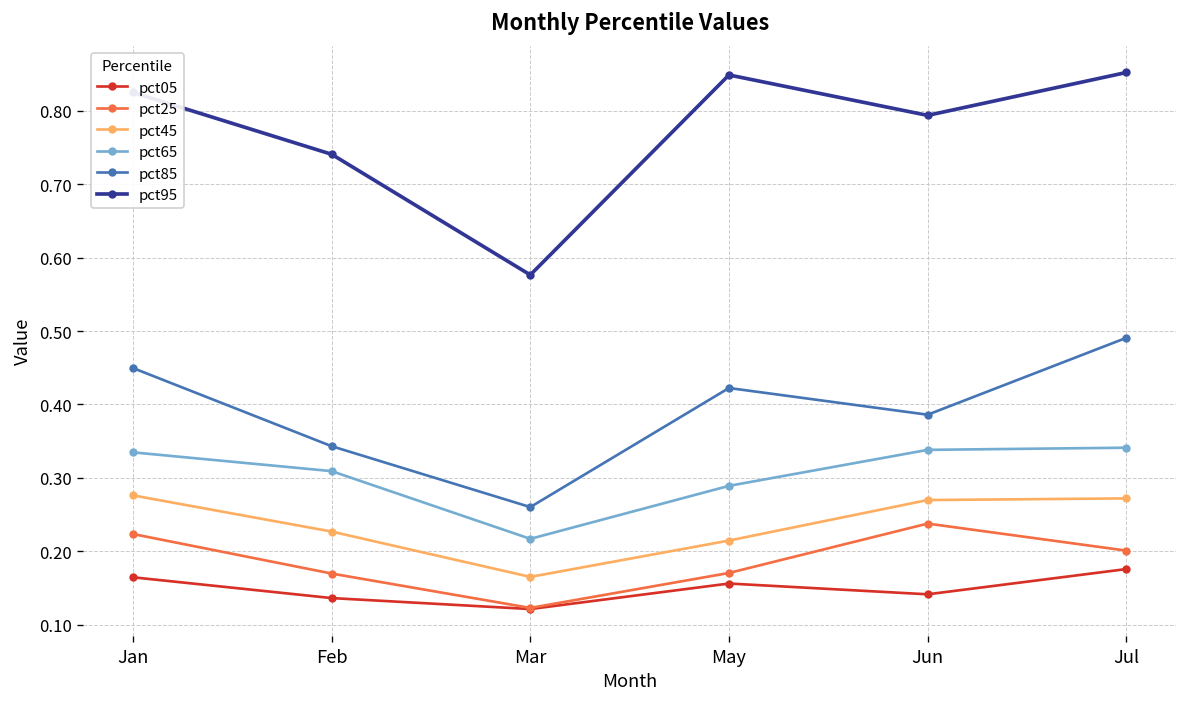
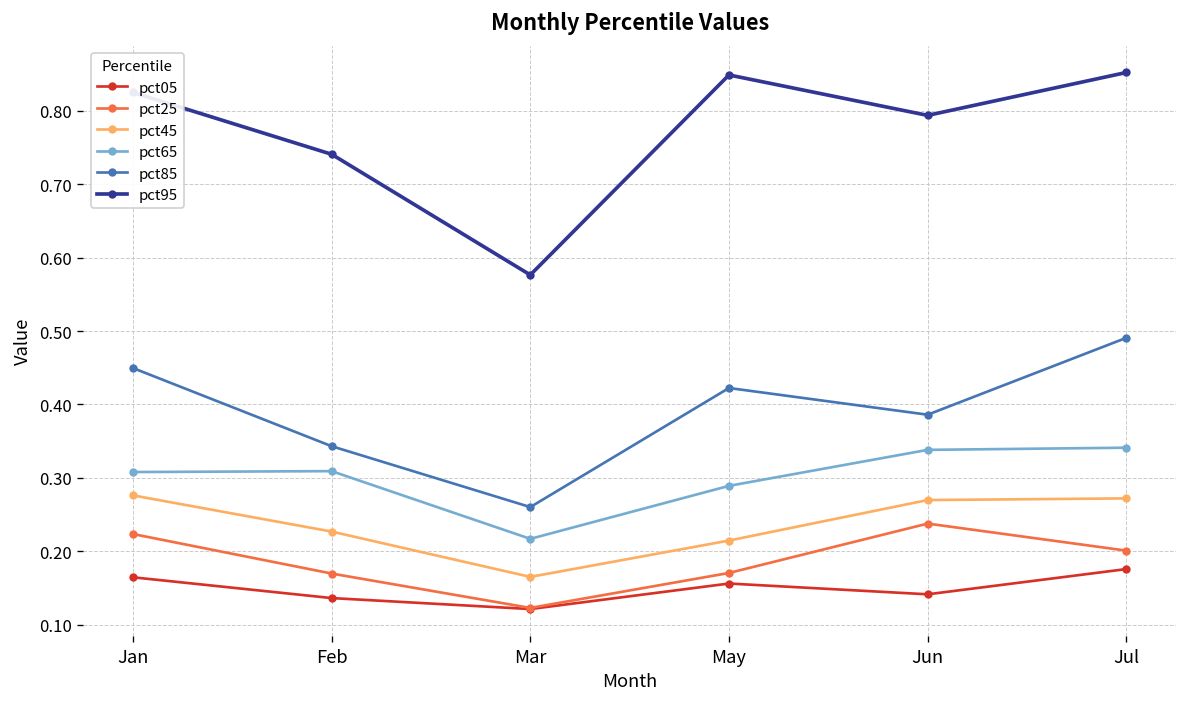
pct65, Jan: 0.33 -> 0.31
